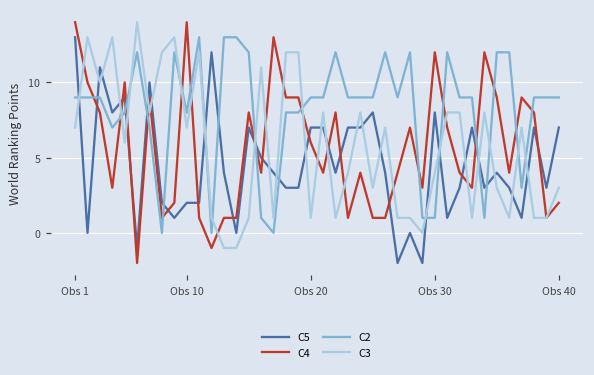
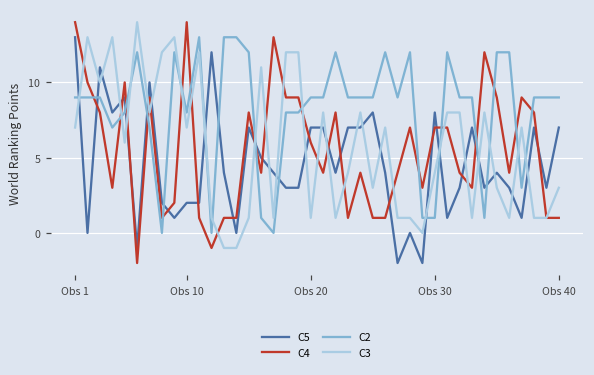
C4, Obs 30: 12 -> 7
C4, Obs 40: 2 -> 1
